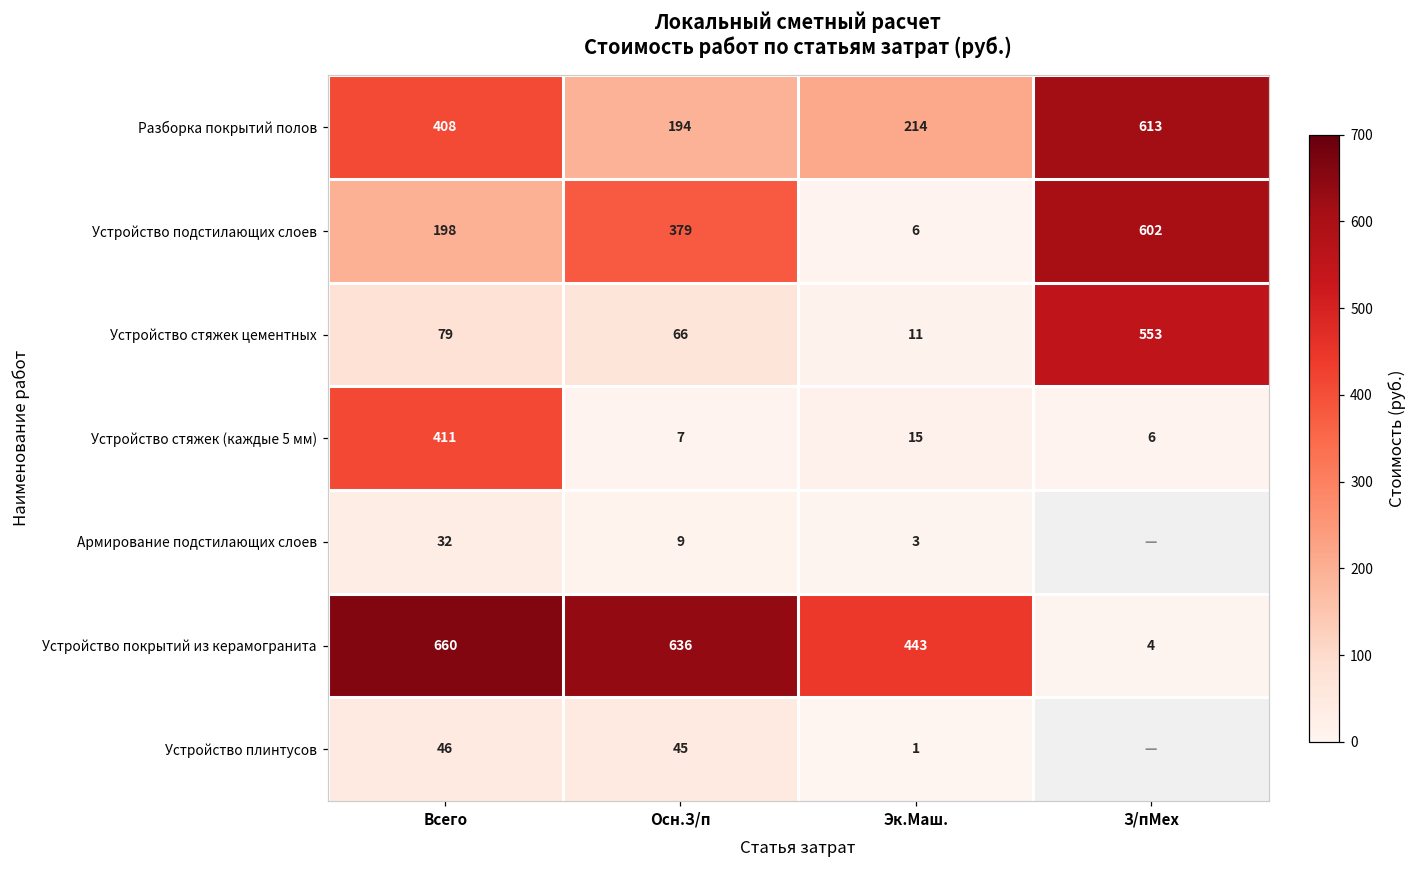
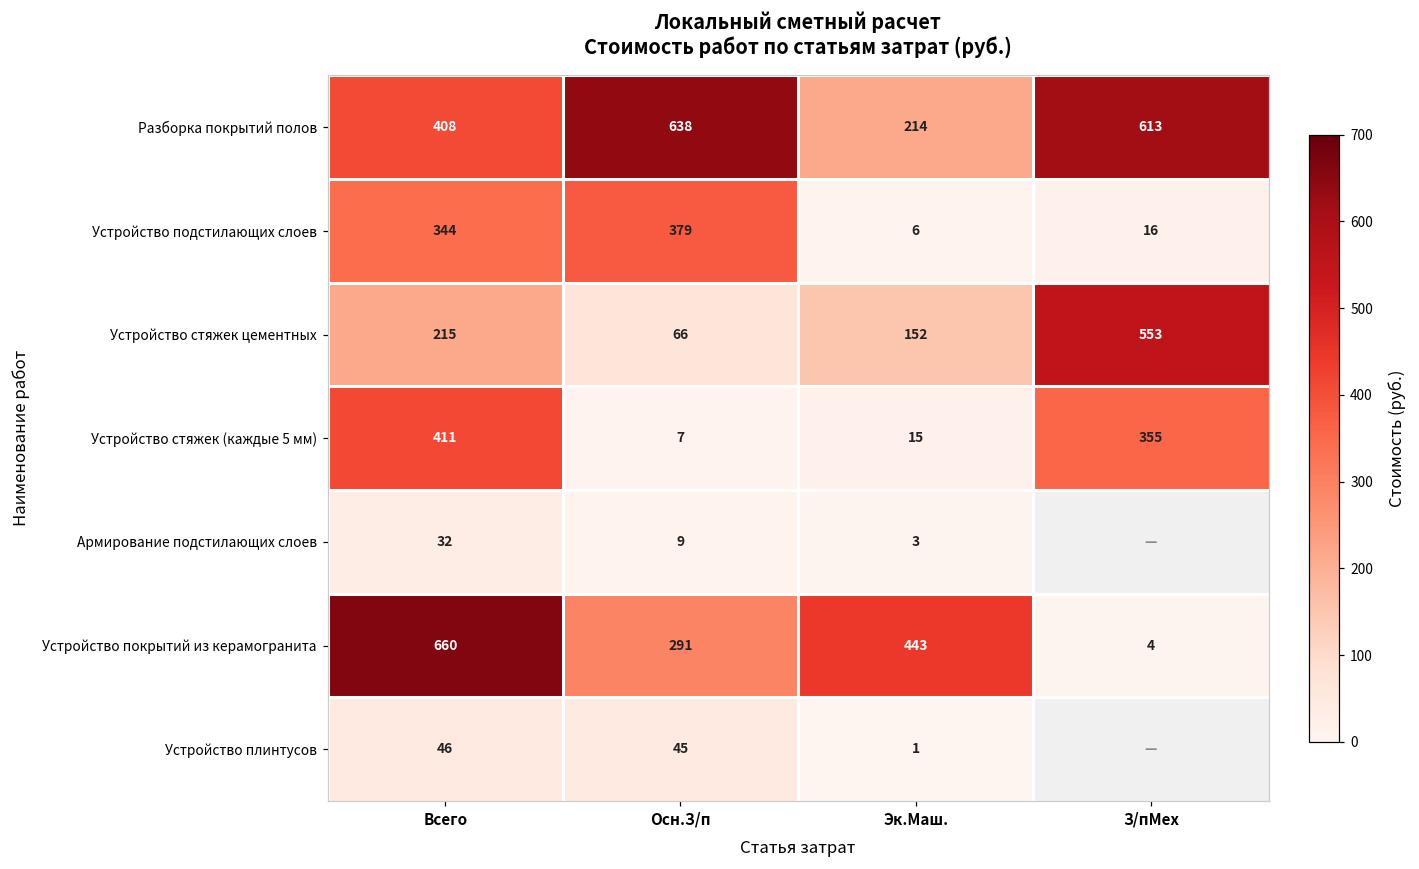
Разборка покрытий полов, Осн.З/п: 194 -> 638
Устройство подстилающих слоев, Всего: 198 -> 344
Устройство подстилающих слоев, З/пМех: 602 -> 16
Устройство стяжек цементных, Всего: 79 -> 215
Устройство стяжек цементных, Эк.Маш.: 11 -> 152
Устройство стяжек (каждые 5 мм), З/пМех: 6 -> 355
Устройство покрытий из керамогранита, Осн.З/п: 636 -> 291
